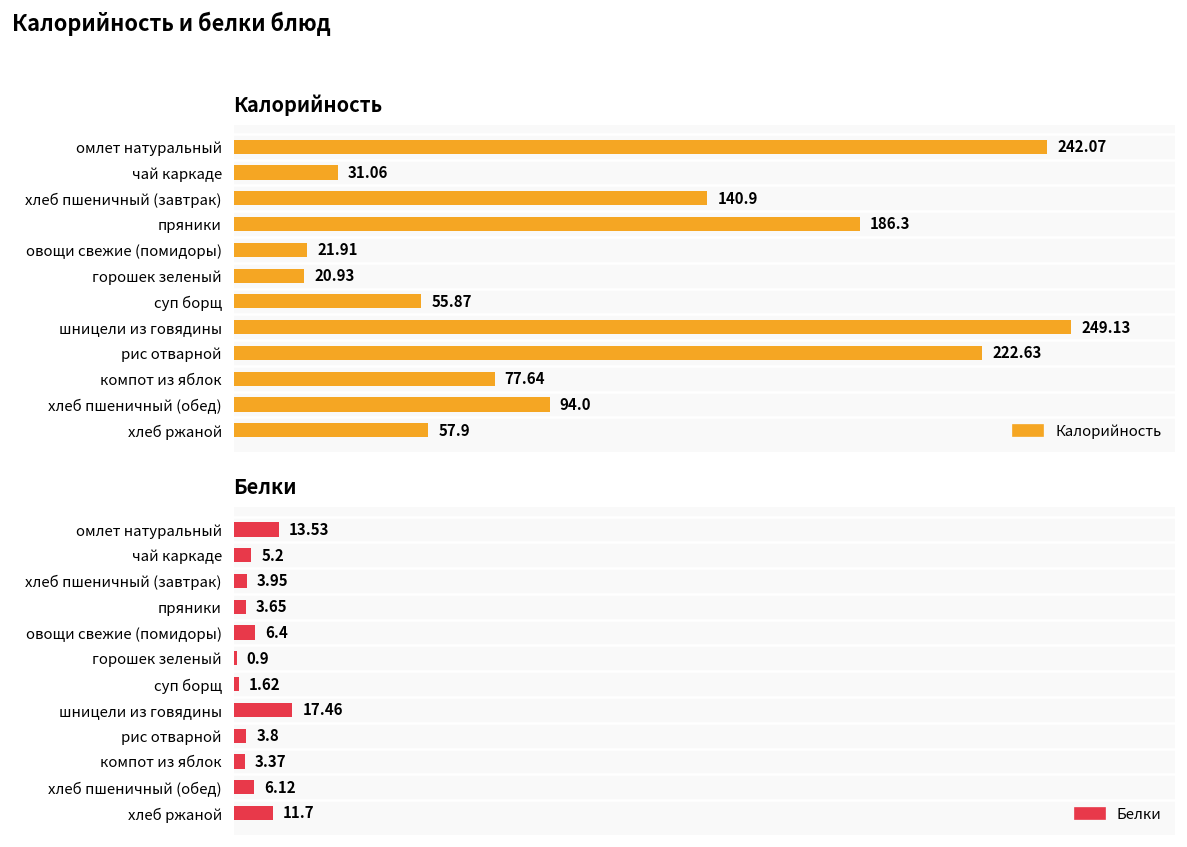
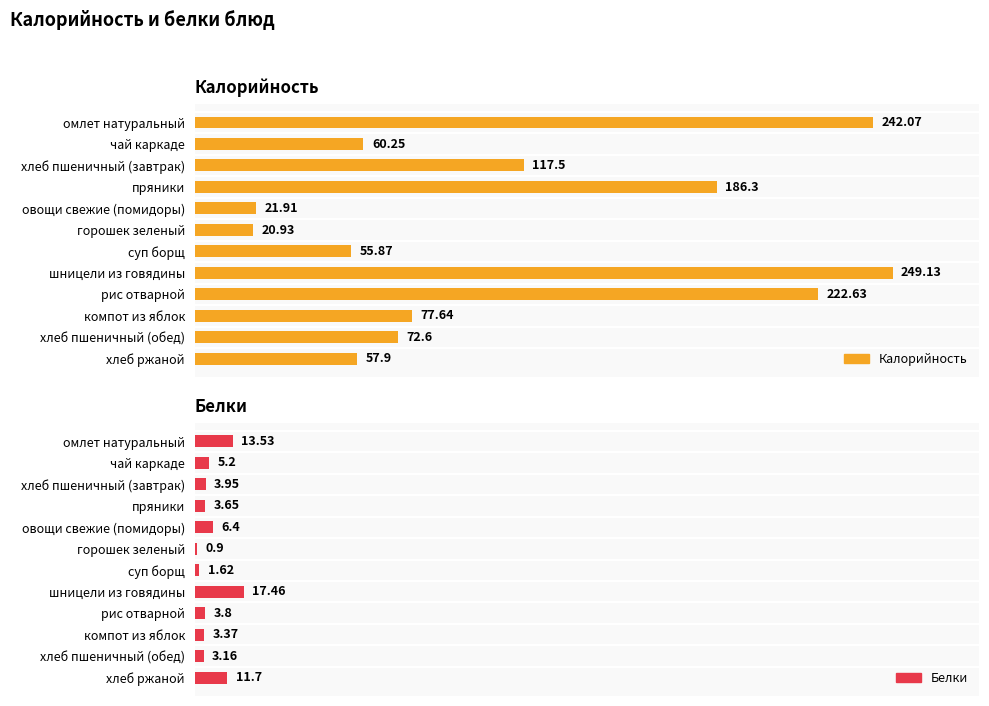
Калорийность, чай каркаде: 31.06 -> 60.25
Калорийность, хлеб пшеничный (завтрак): 140.9 -> 117.5
Калорийность, хлеб пшеничный (обед): 94.0 -> 72.6
Белки, хлеб пшеничный (обед): 6.12 -> 3.16
